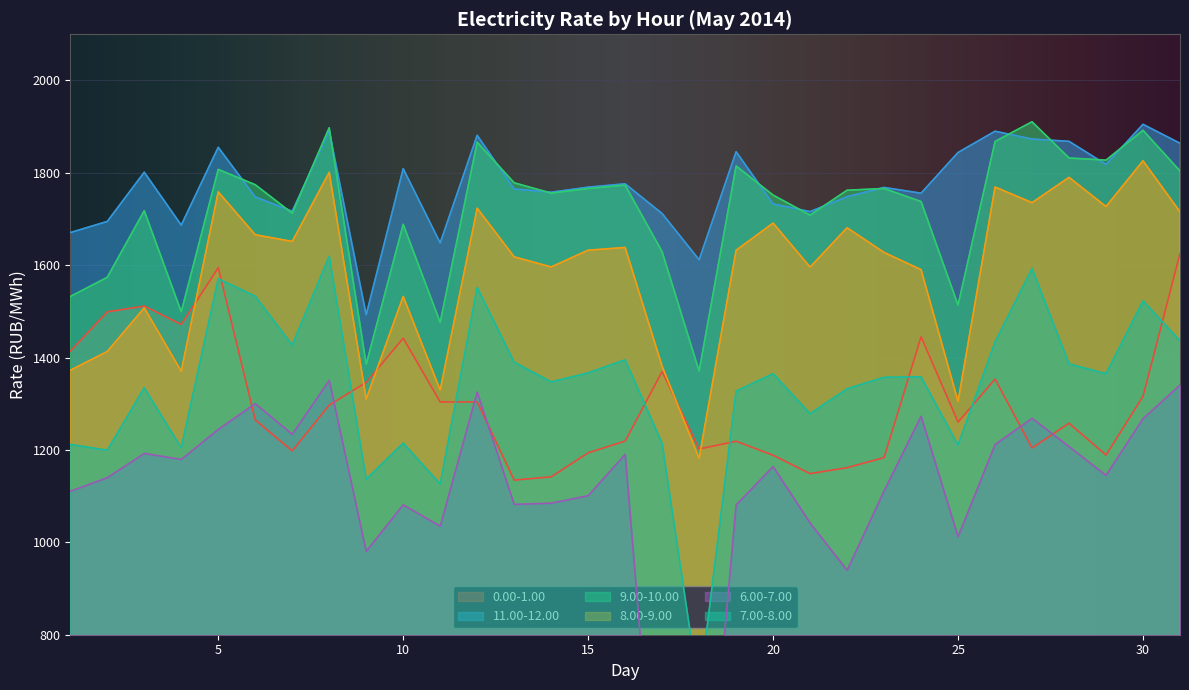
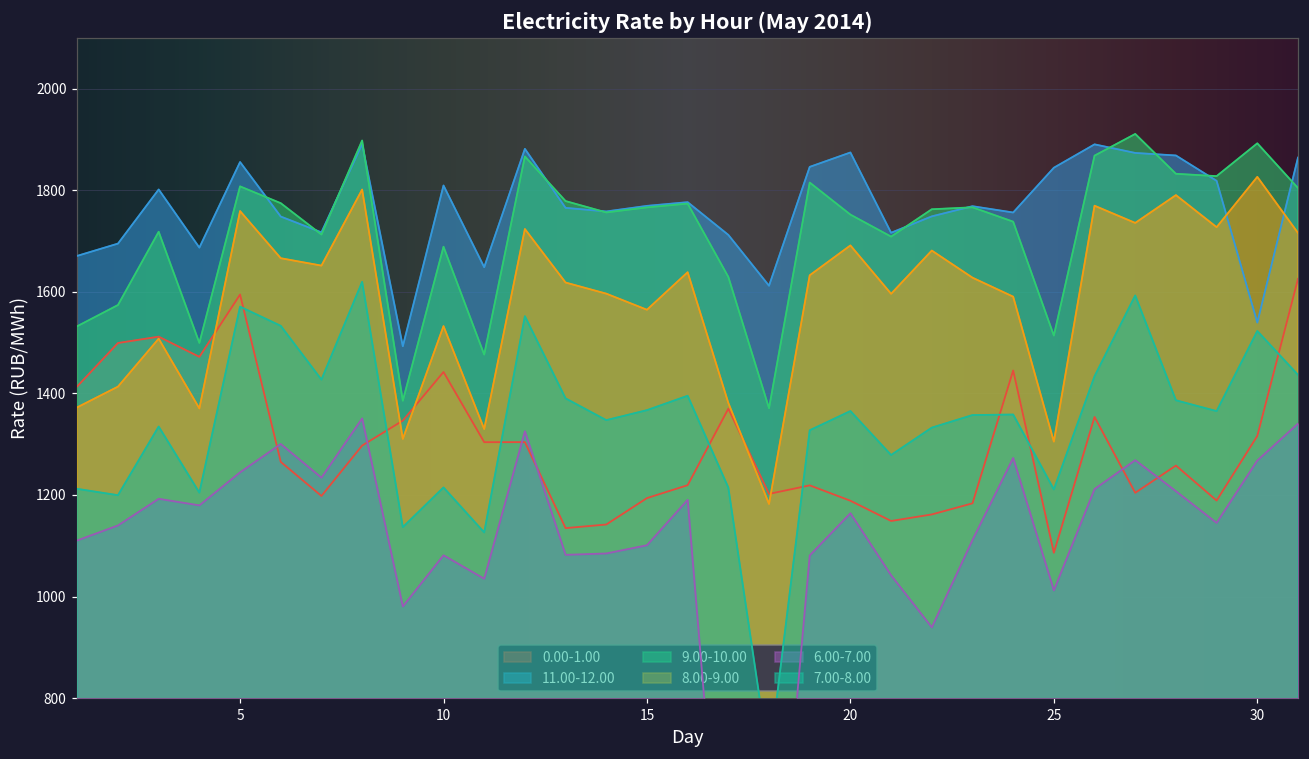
8.00-9.00, 15: 1630 -> 1560
11.00-12.00, 20: 1730 -> 1870
0.00-1.00, 25: 1260 -> 1090
11.00-12.00, 30: 1910 -> 1540
